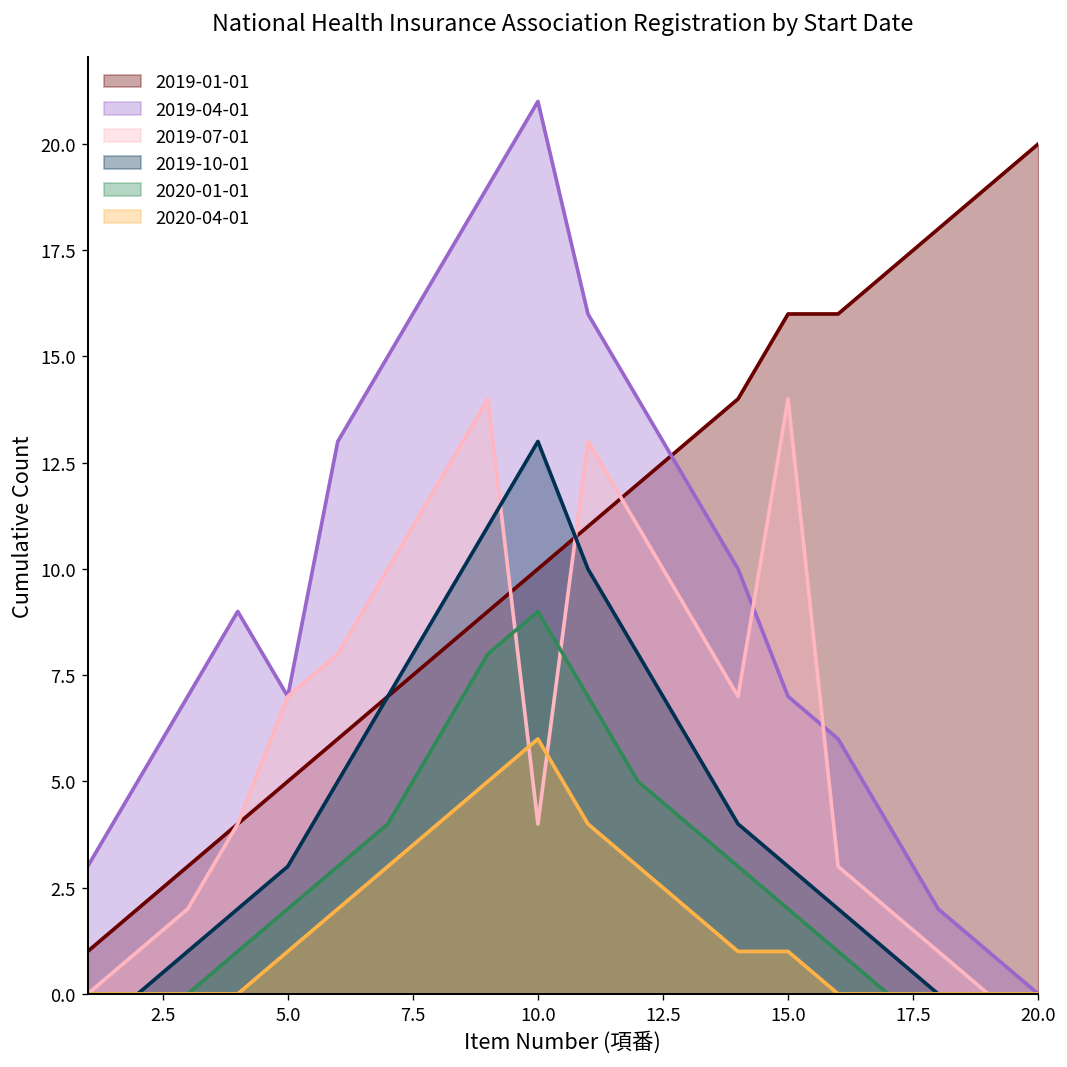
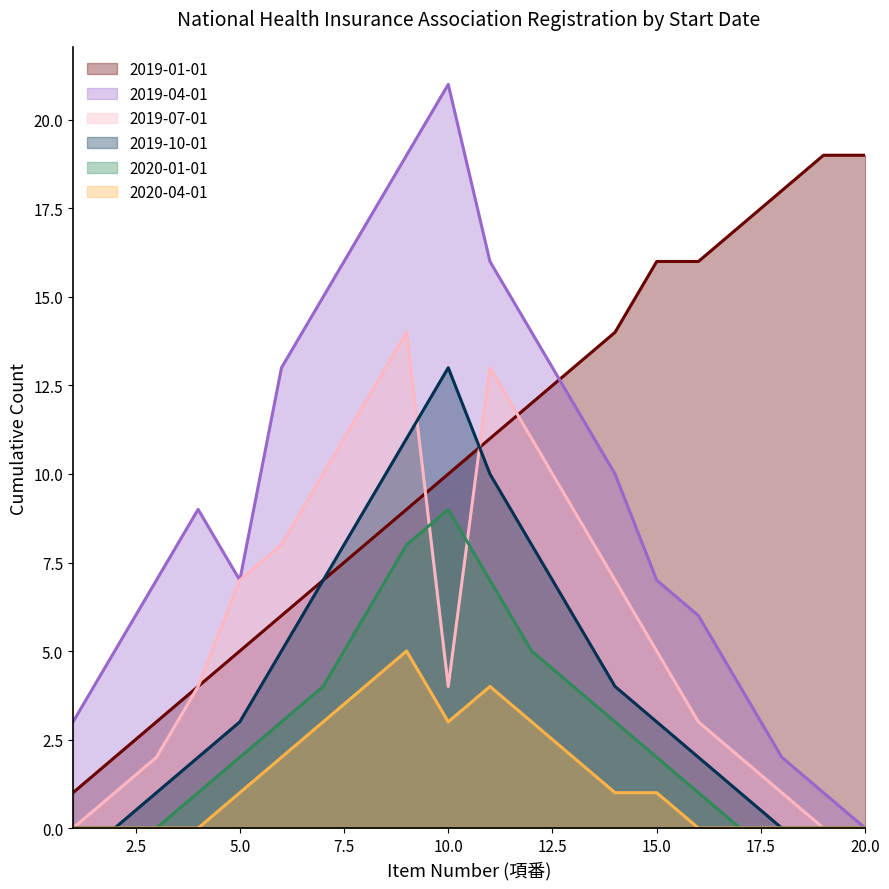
2020-04-01, 10.0: 6 -> 3
2019-07-01, 15.0: 14 -> 5
2019-01-01, 20.0: 20 -> 19
